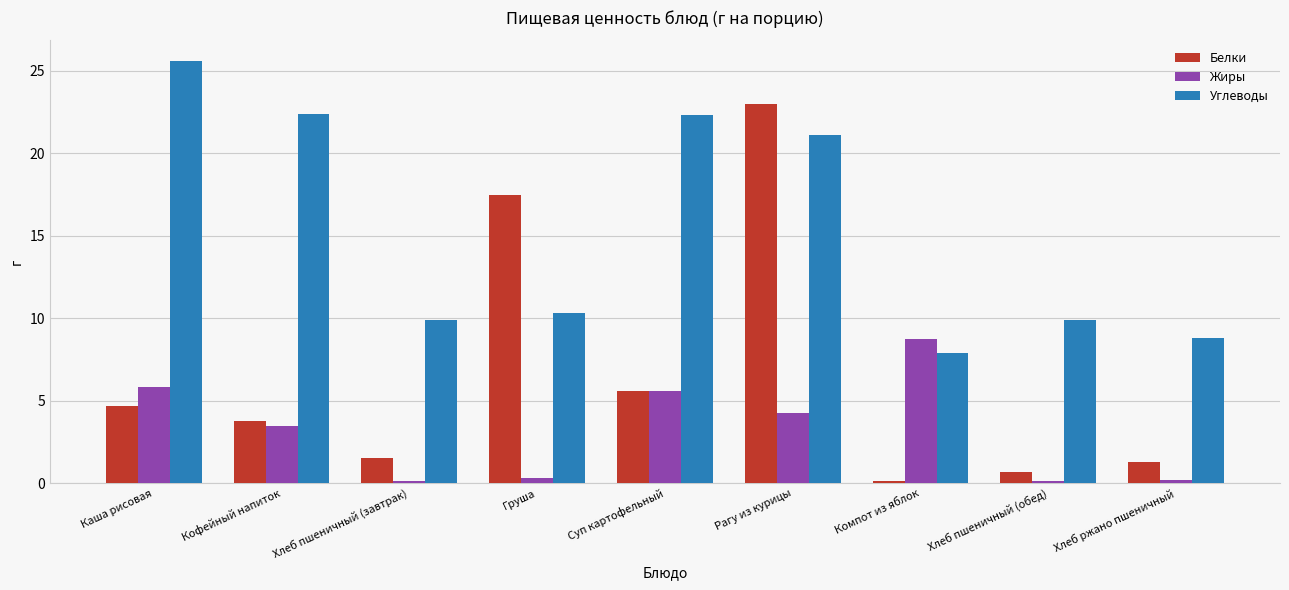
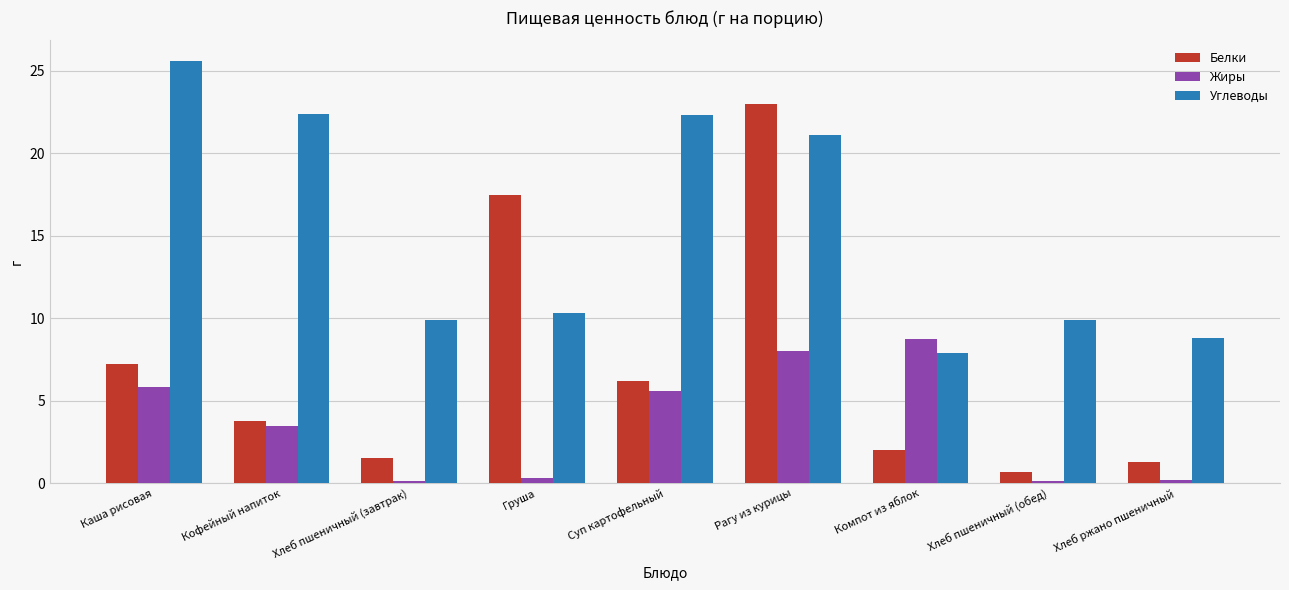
Белки, Каша рисовая: 4.7 -> 7.3
Белки, Суп картофельный: 5.6 -> 6.2
Жиры, Рагу из курицы: 4.3 -> 8.1
Белки, Компот из яблок: 0.2 -> 2.0
